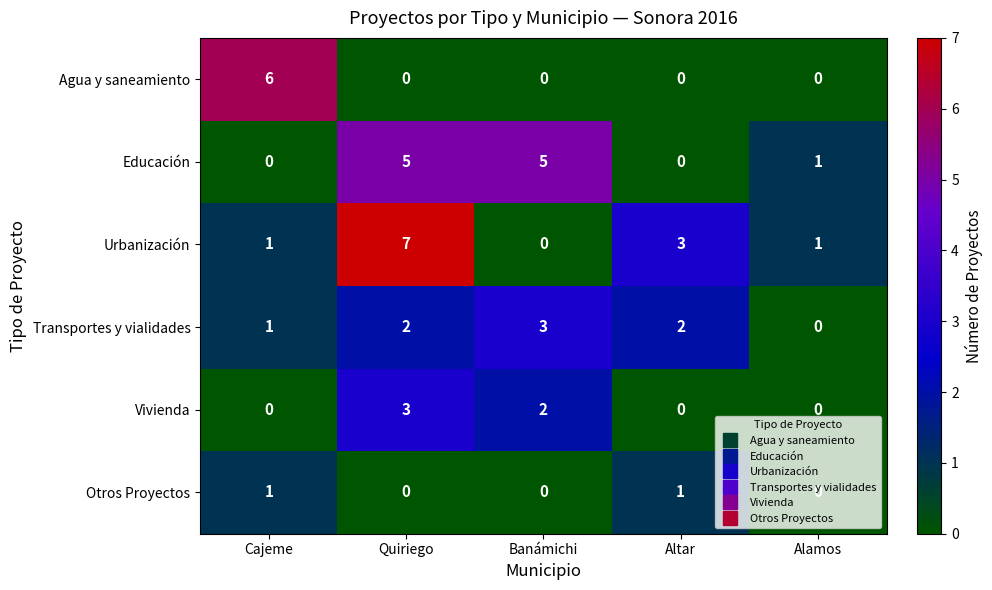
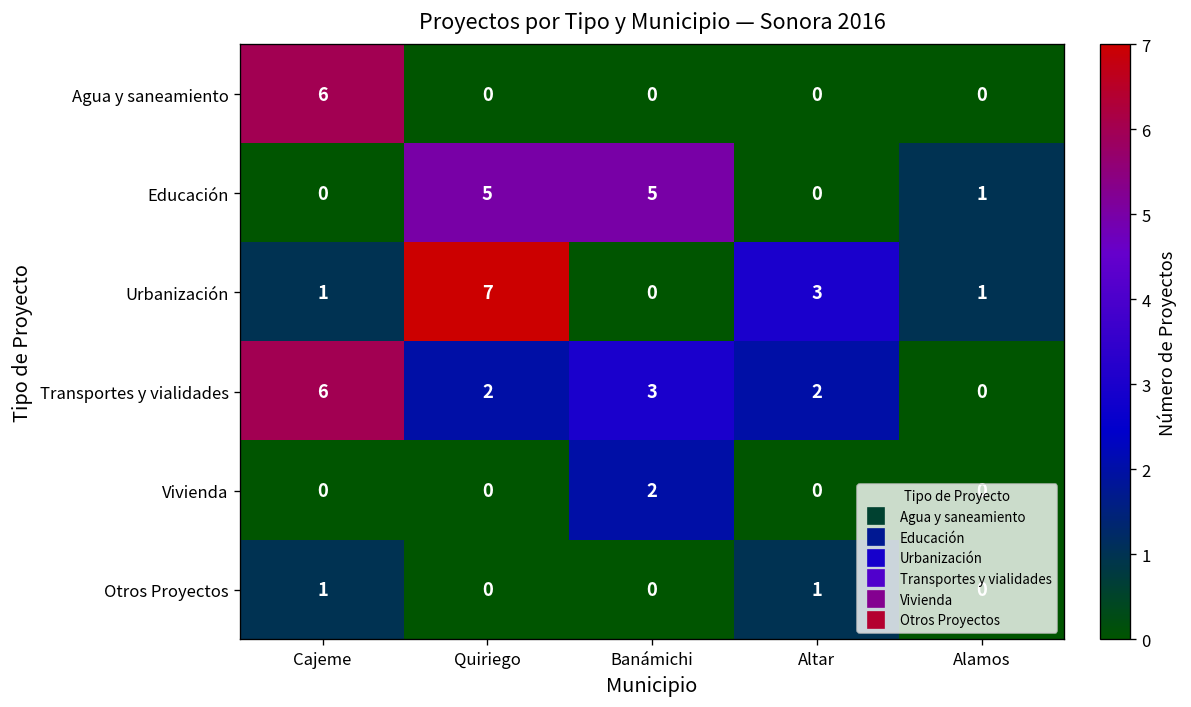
Transportes y vialidades, Cajeme: 1 -> 6
Vivienda, Quiriego: 3 -> 0
